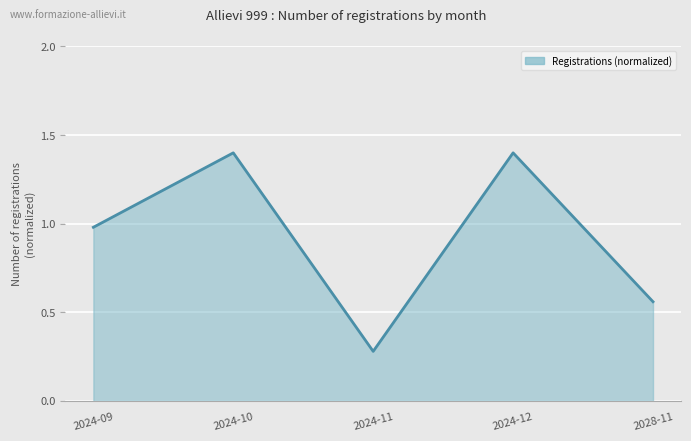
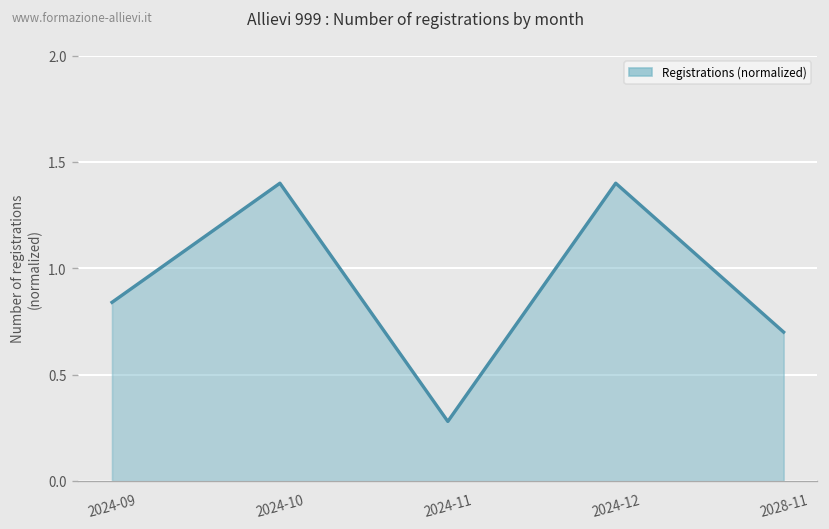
2024-09: 0.98 -> 0.84
2028-11: 0.56 -> 0.70
